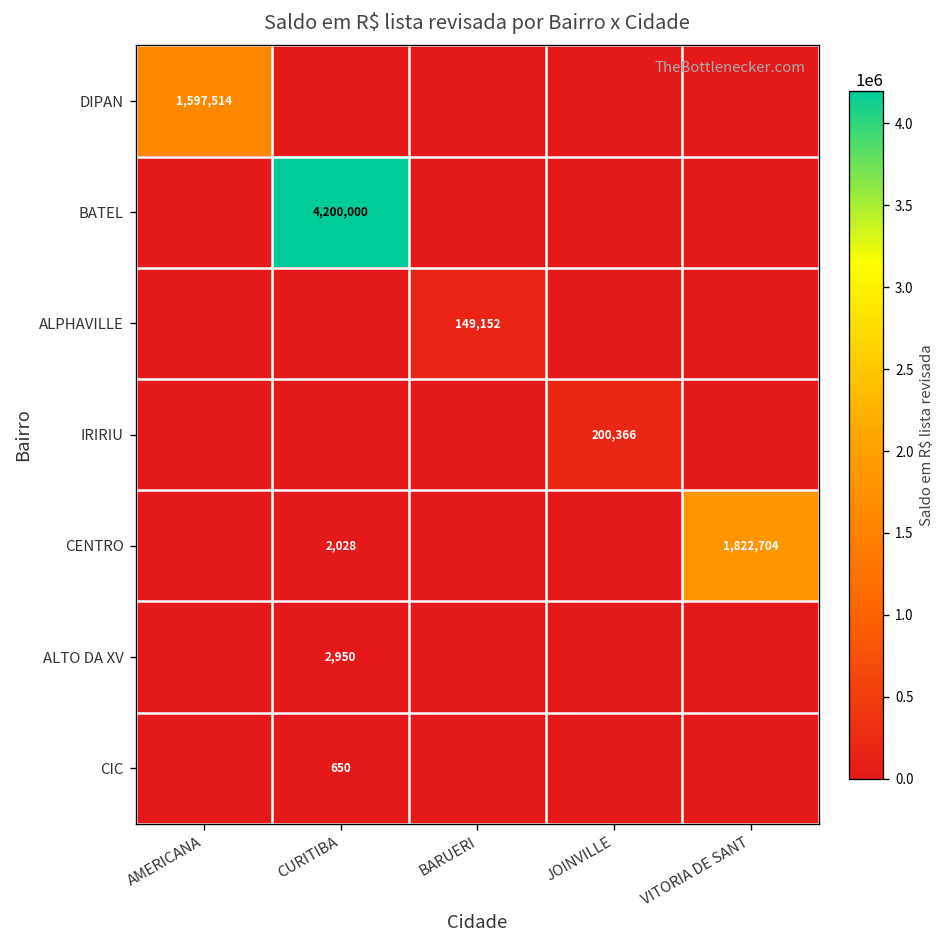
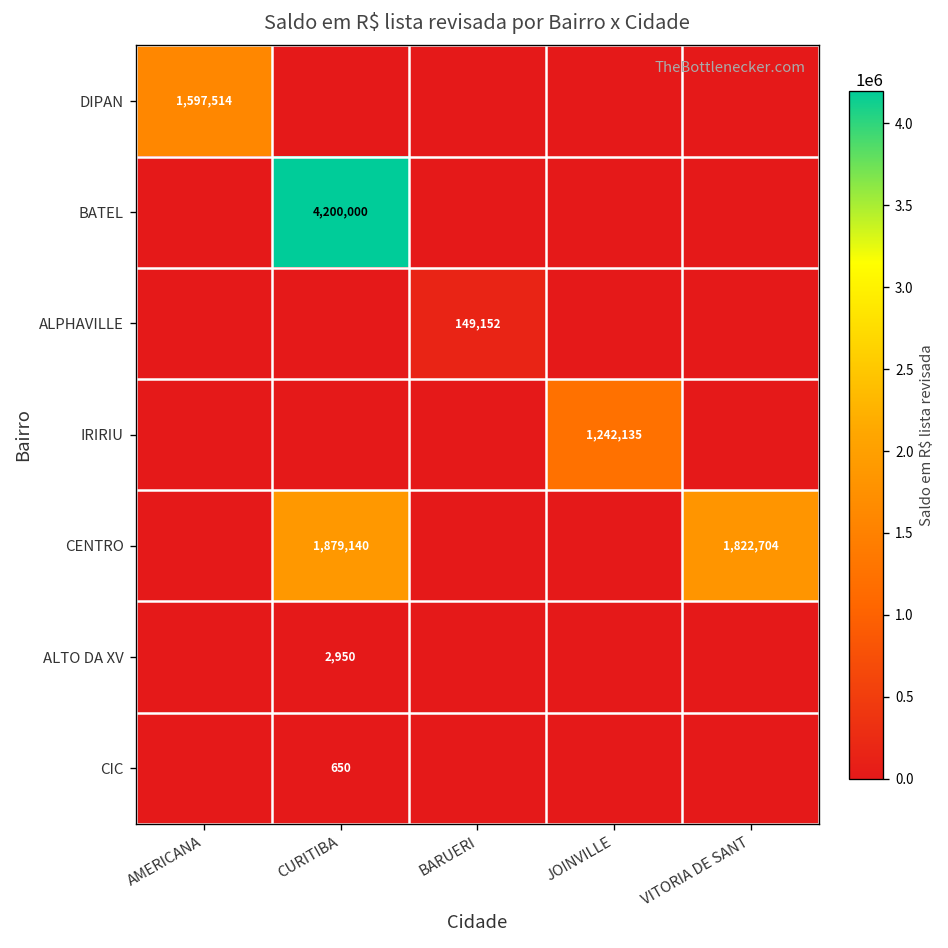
IRIRIU, JOINVILLE: 200,366 -> 1,242,135
CENTRO, CURITIBA: 2,028 -> 1,879,140
